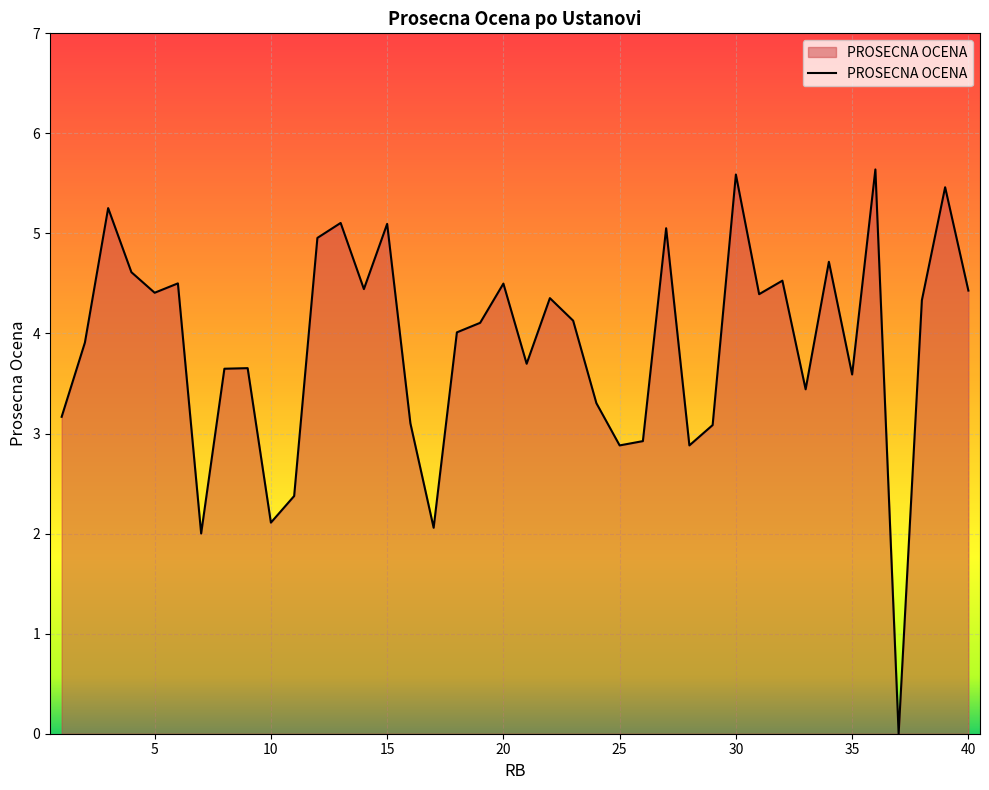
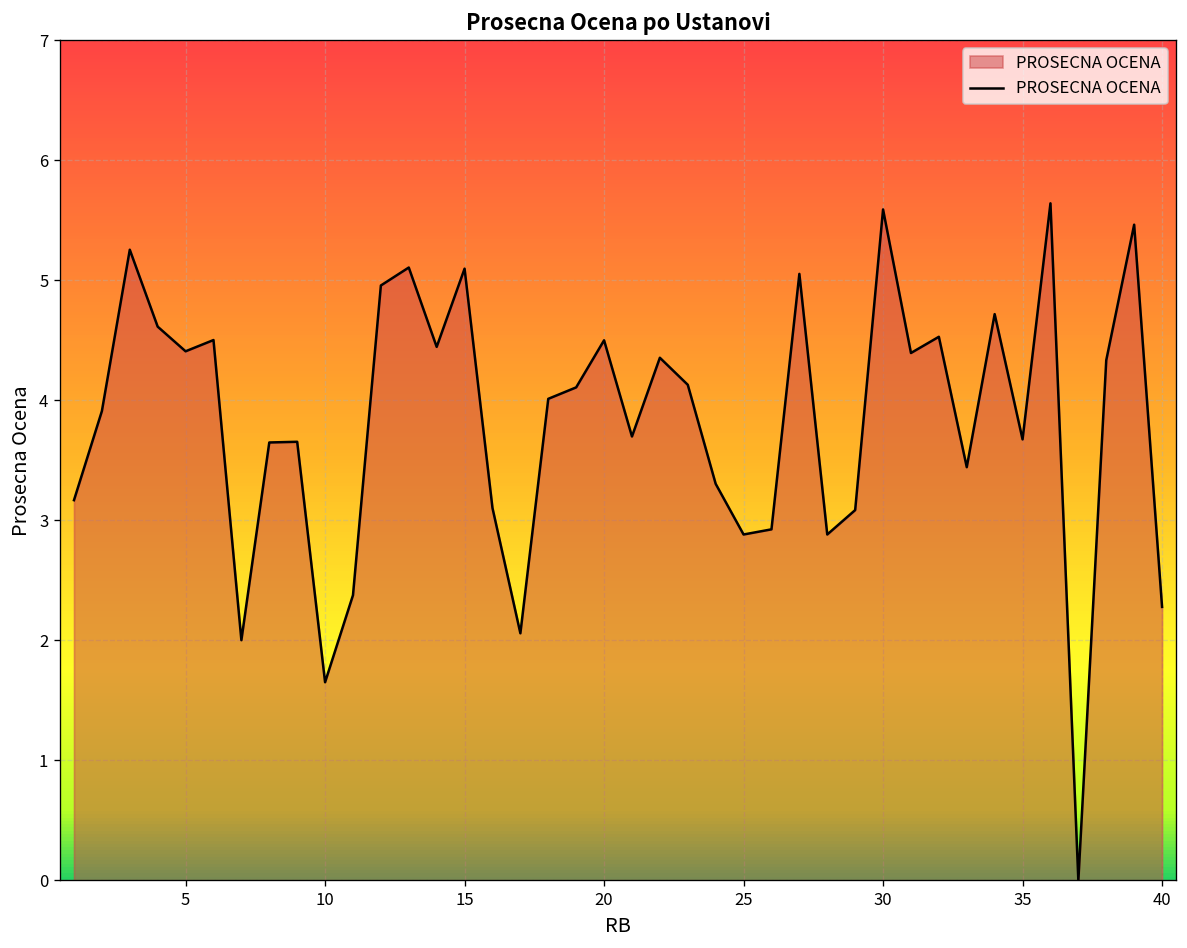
10: 2.11 -> 1.65
35: 3.59 -> 3.67
40: 4.43 -> 2.28
